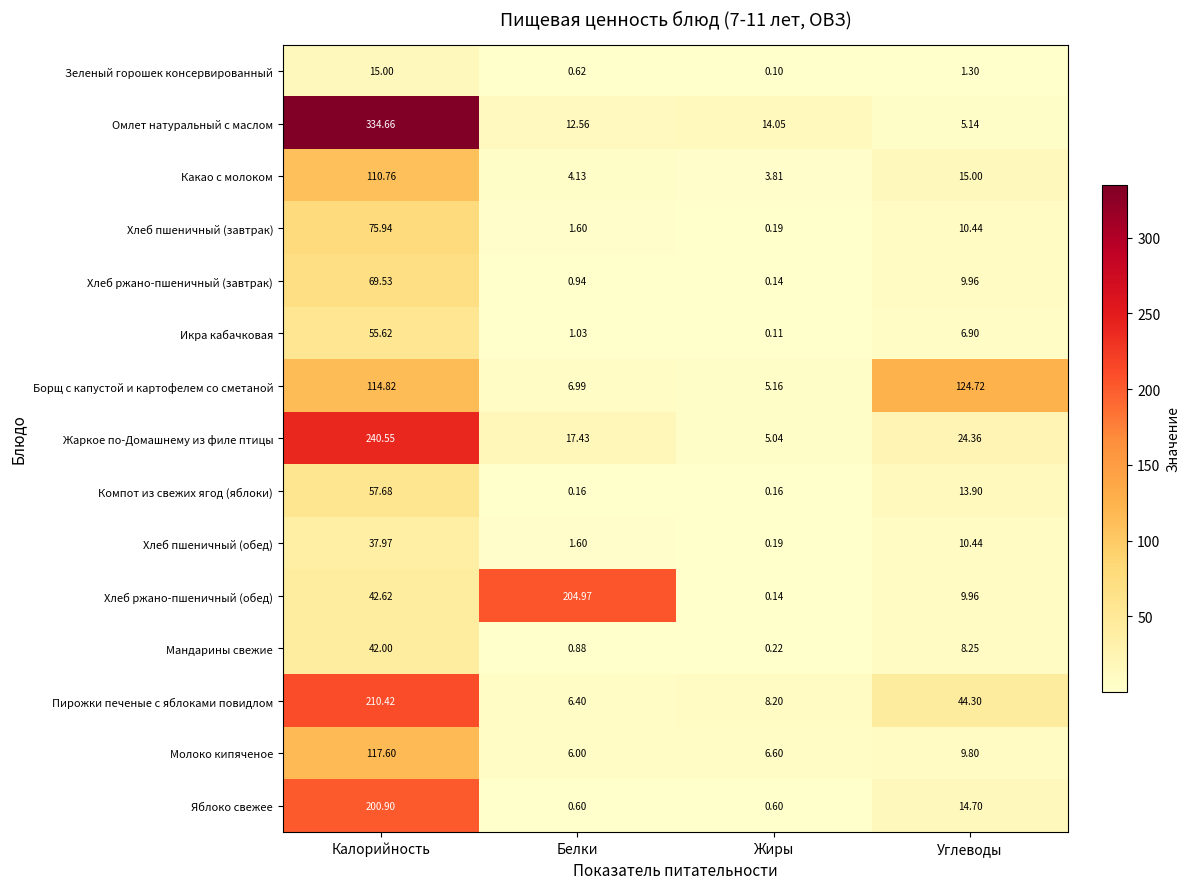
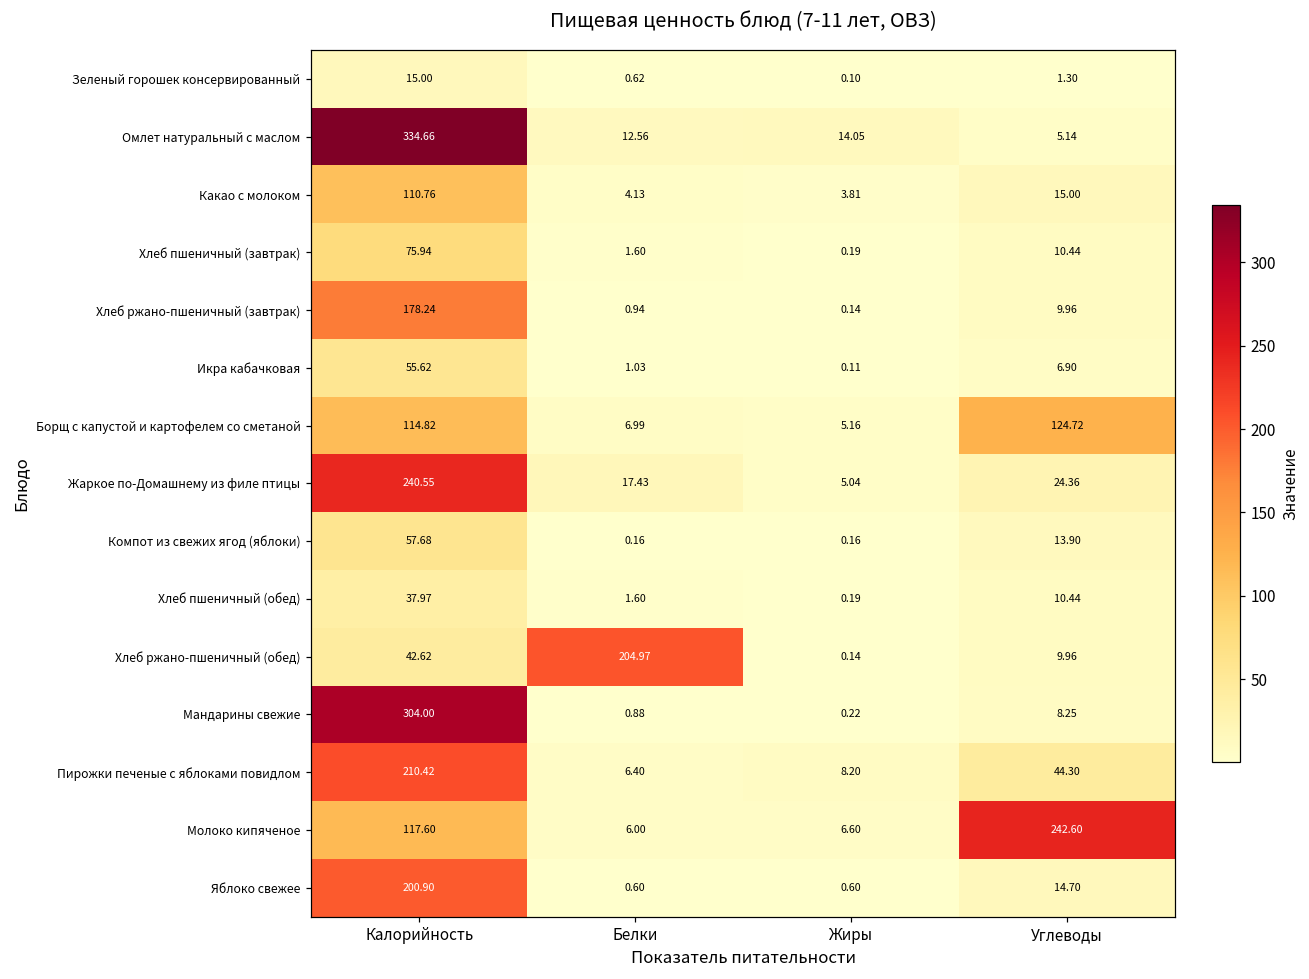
Хлеб ржано-пшеничный (завтрак), Калорийность: 69.53 -> 178.24
Мандарины свежие, Калорийность: 42.00 -> 304.00
Молоко кипяченое, Углеводы: 9.80 -> 242.60
